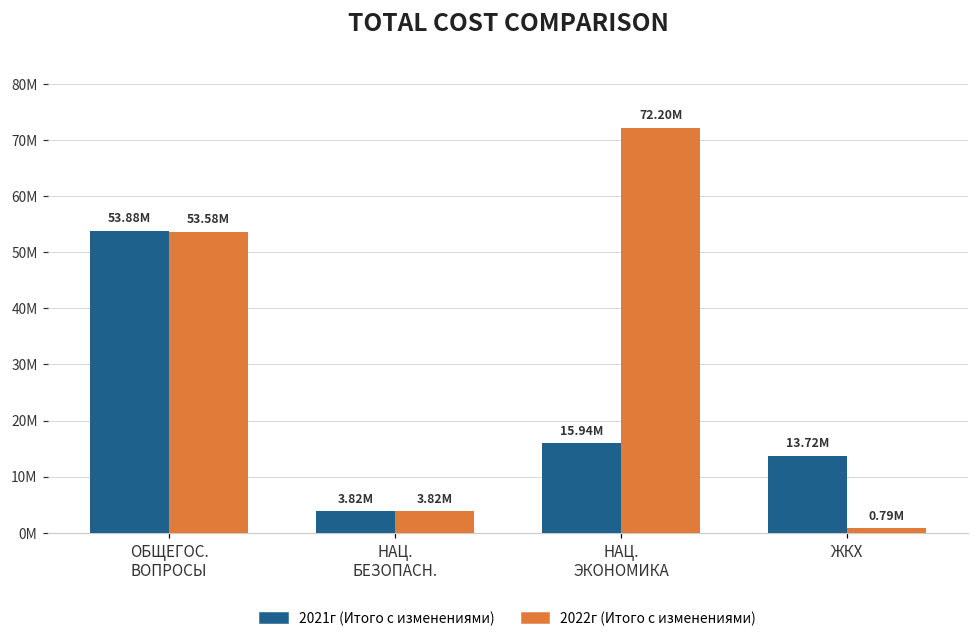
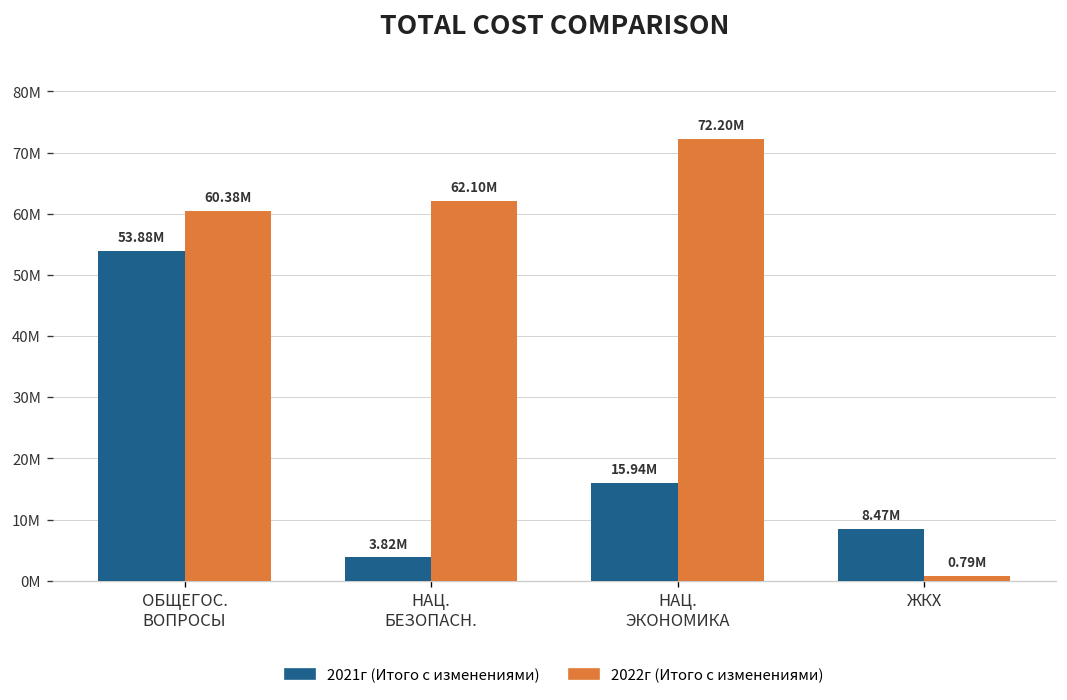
2022г (Итого с изменениями), ОБЩЕГОС. ВОПРОСЫ: 53.58M -> 60.38M
2022г (Итого с изменениями), НАЦ. БЕЗОПАСН.: 3.82M -> 62.10M
2021г (Итого с изменениями), ЖКХ: 13.72M -> 8.47M
